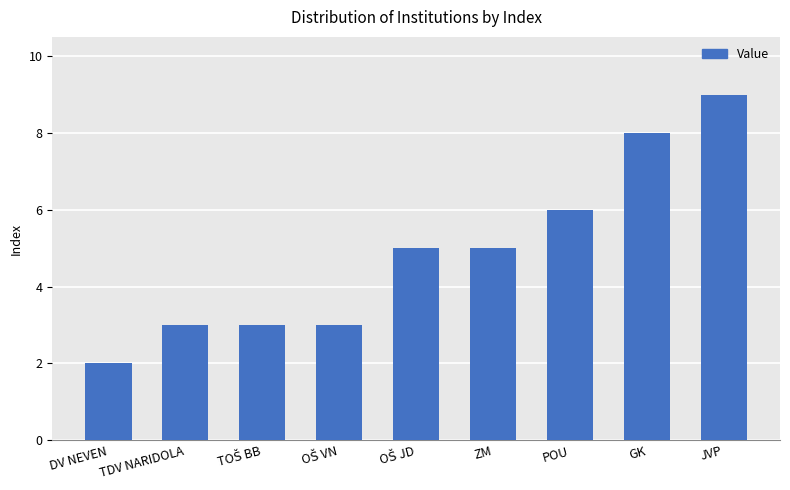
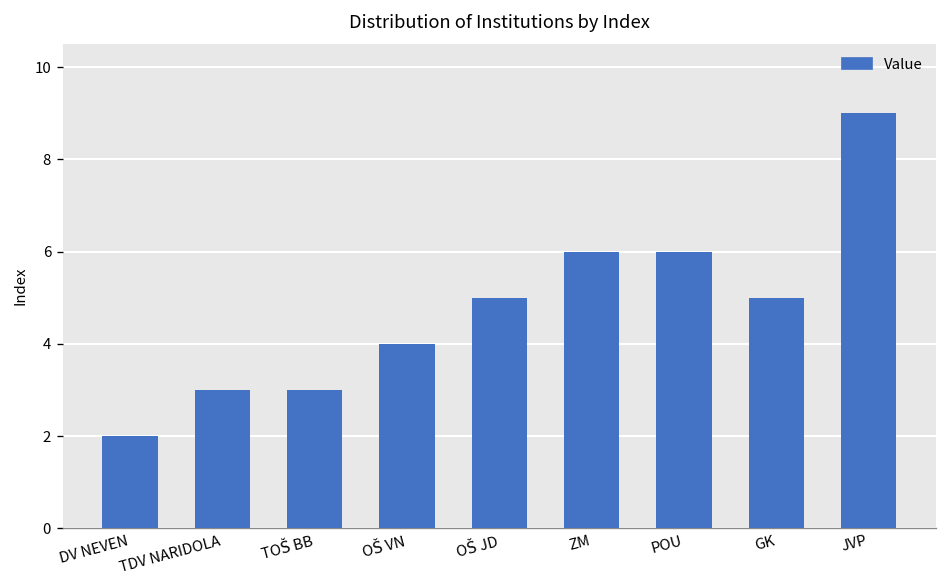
OŠ VN: 3 -> 4
ZM: 5 -> 6
GK: 8 -> 5
